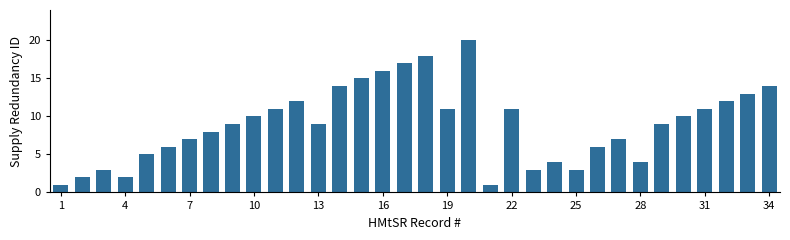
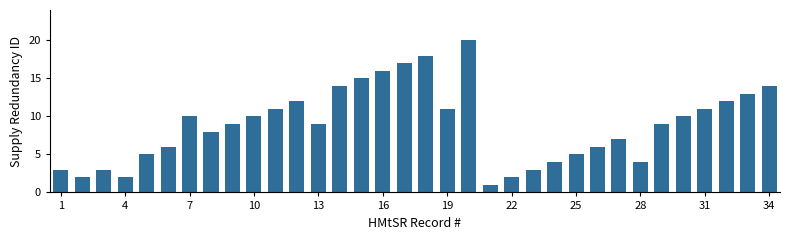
1: 1 -> 3
7: 7 -> 10
22: 11 -> 2
25: 3 -> 5
